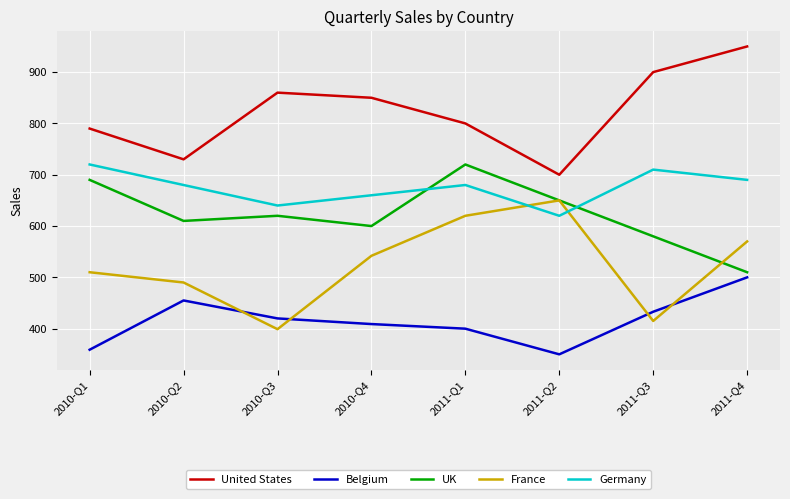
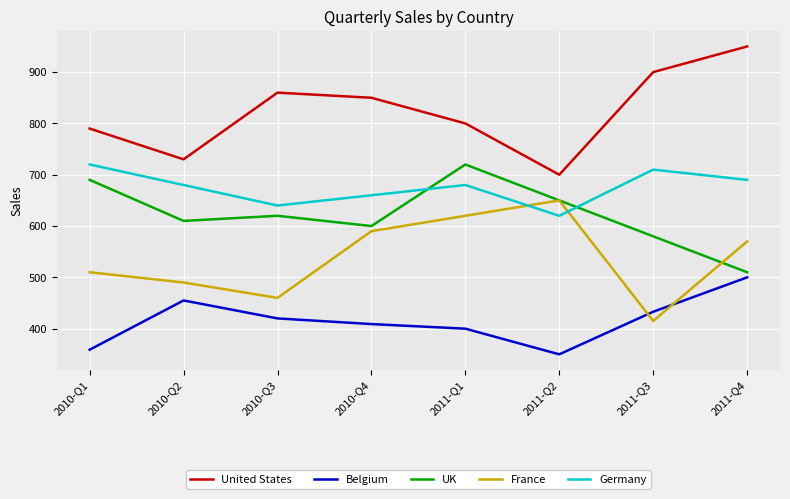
France, 2010-Q3: 400 -> 460
France, 2010-Q4: 540 -> 590
